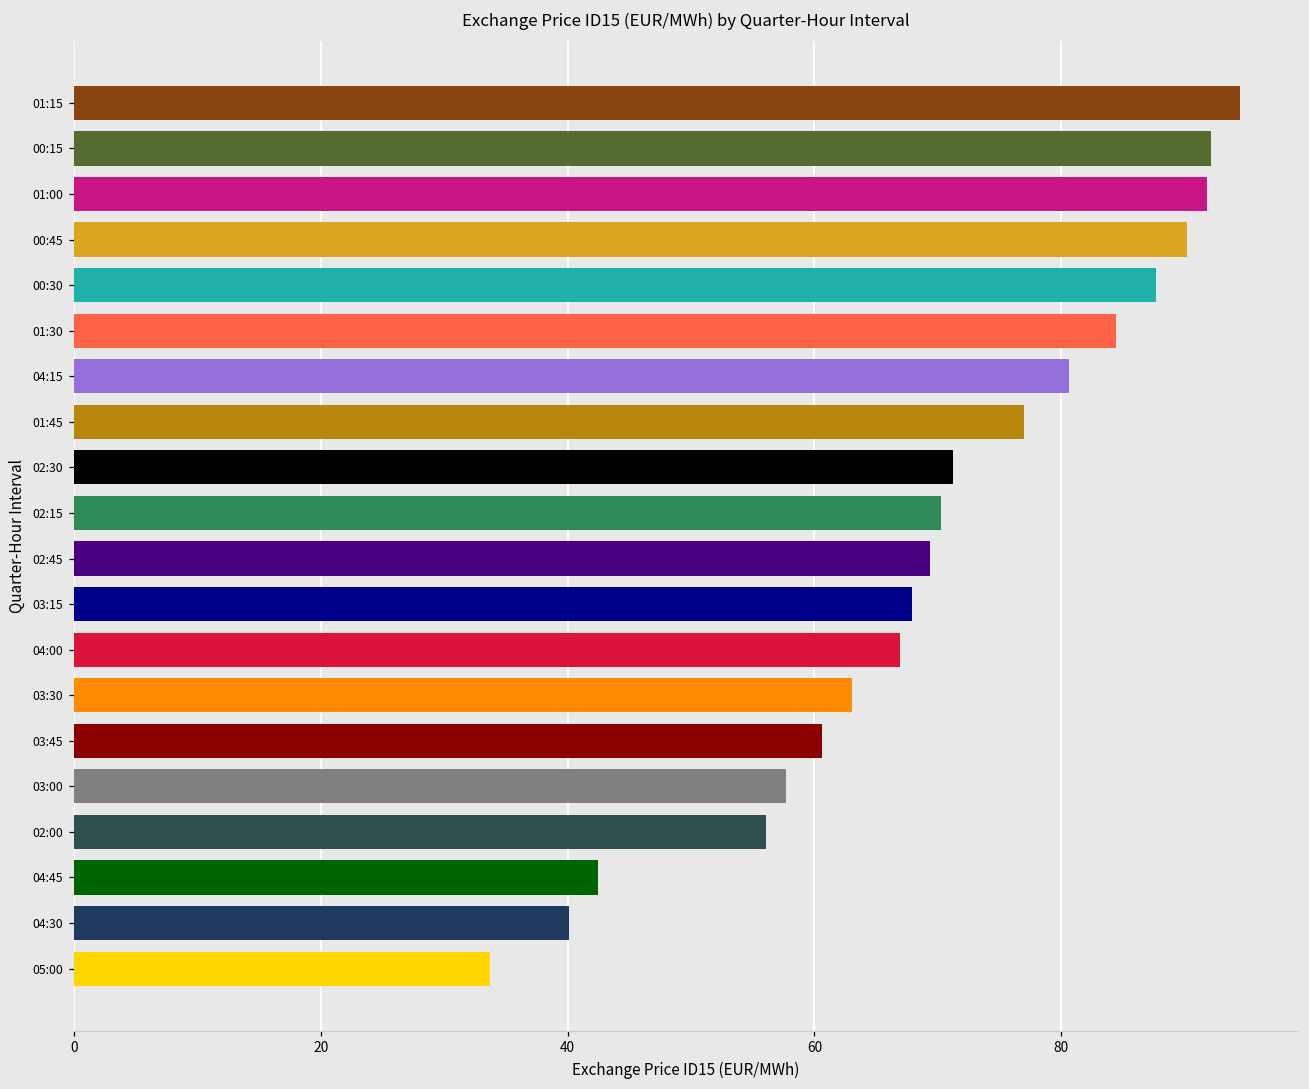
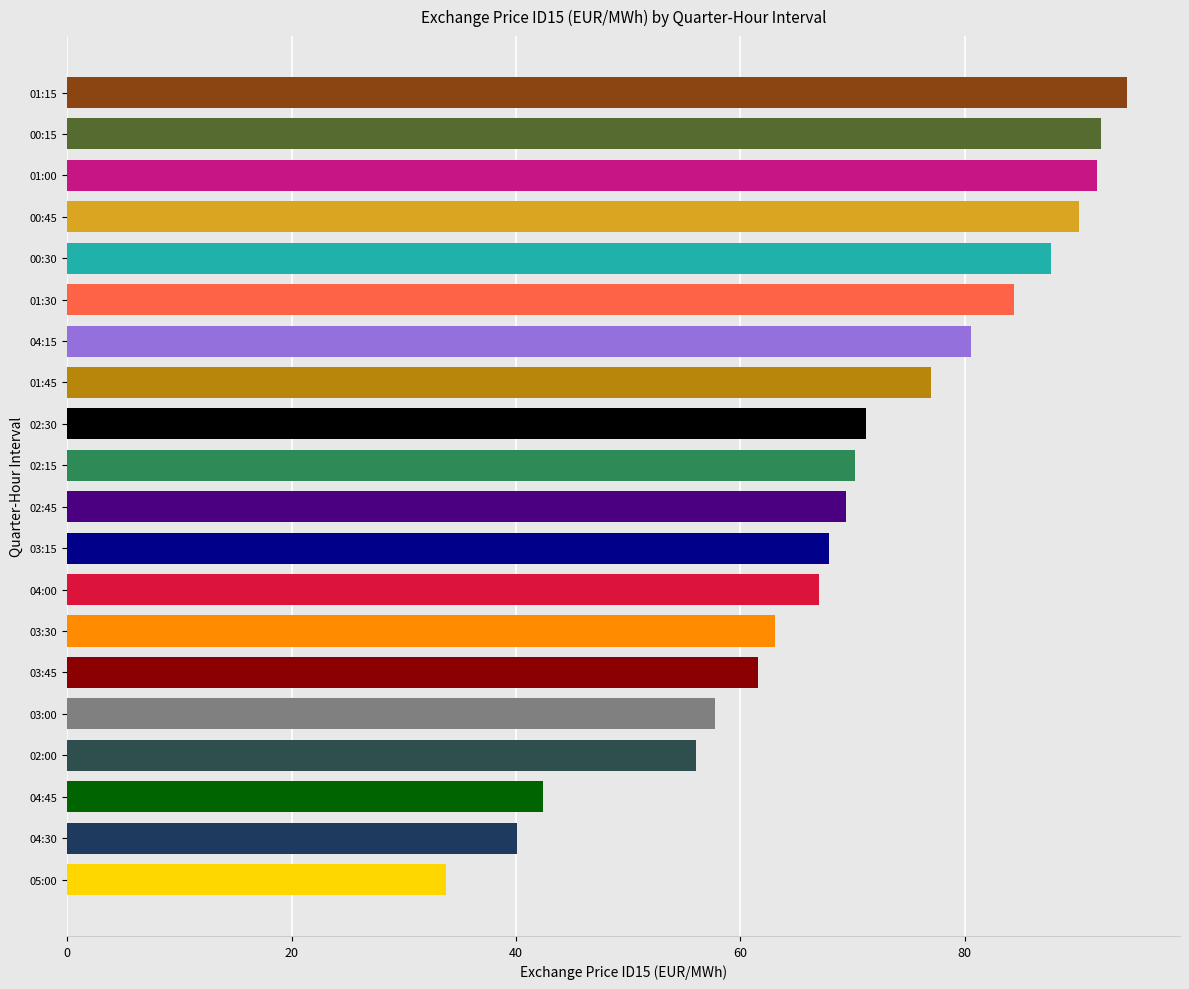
03:45: 60.6 -> 61.6
